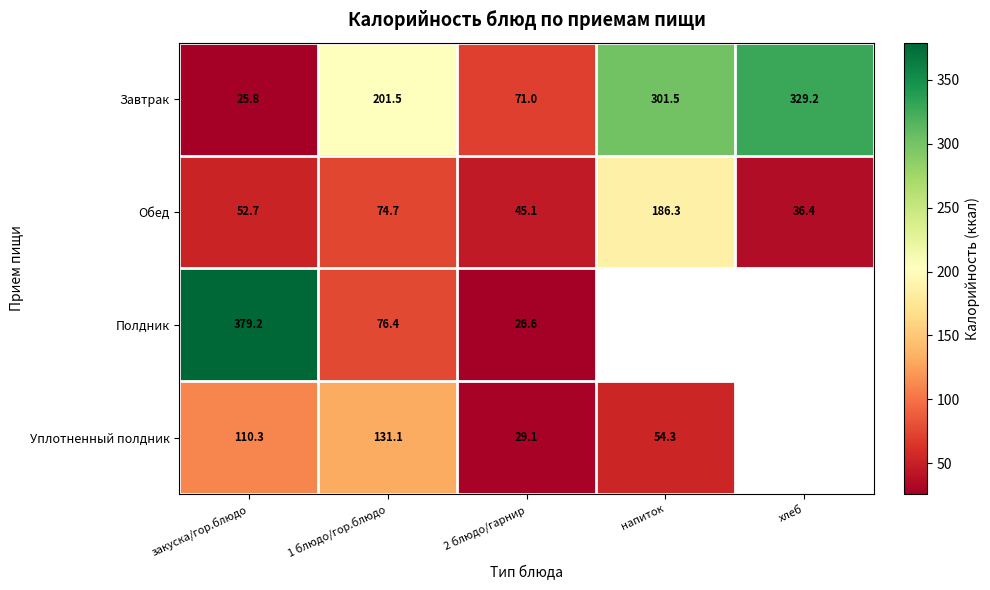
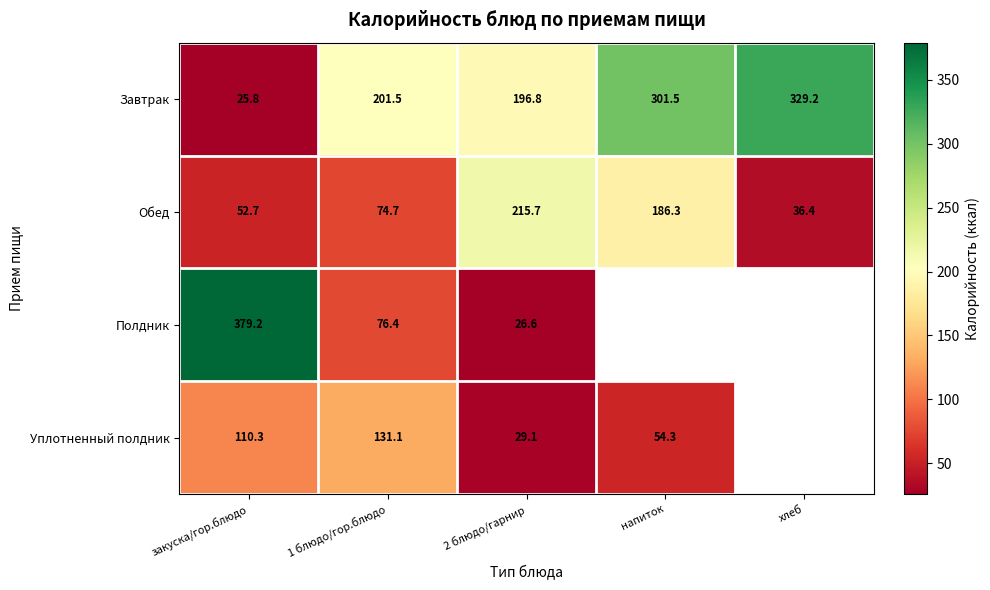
Завтрак, 2 блюдо/гарнир: 71.0 -> 196.8
Обед, 2 блюдо/гарнир: 45.1 -> 215.7
